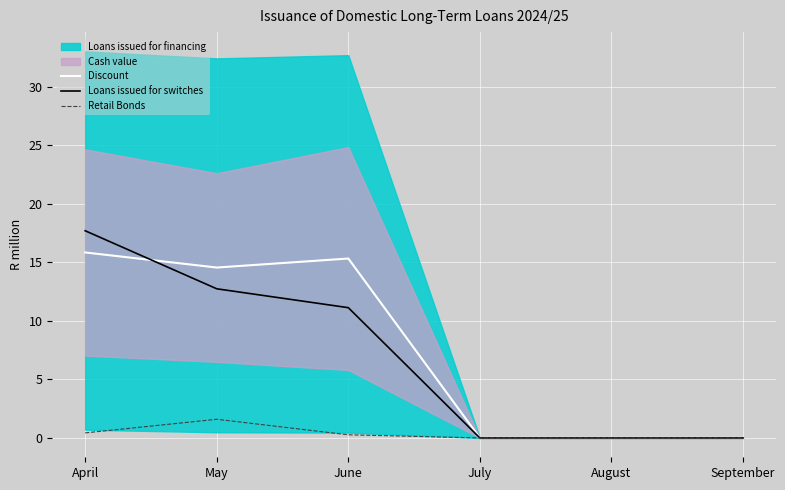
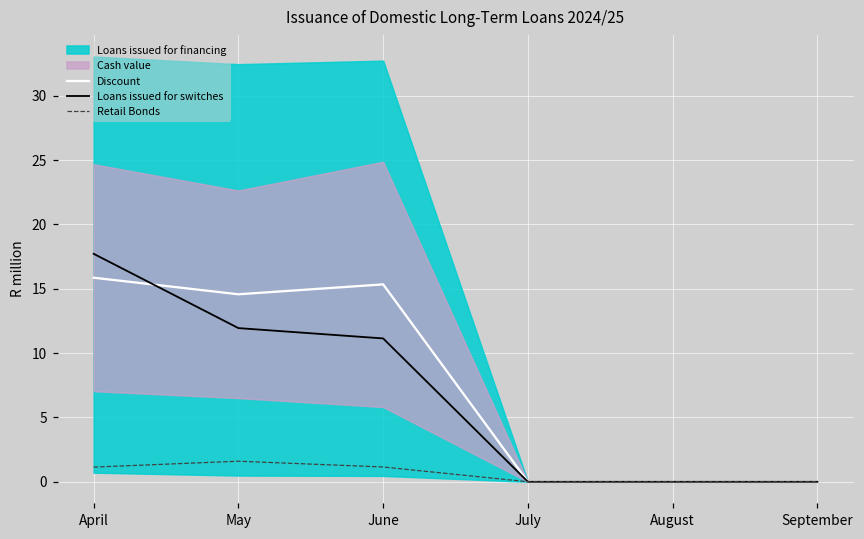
Retail Bonds, April: 0.4 -> 1.1
Loans issued for switches, May: 12.8 -> 11.9
Retail Bonds, June: 0.3 -> 1.1
